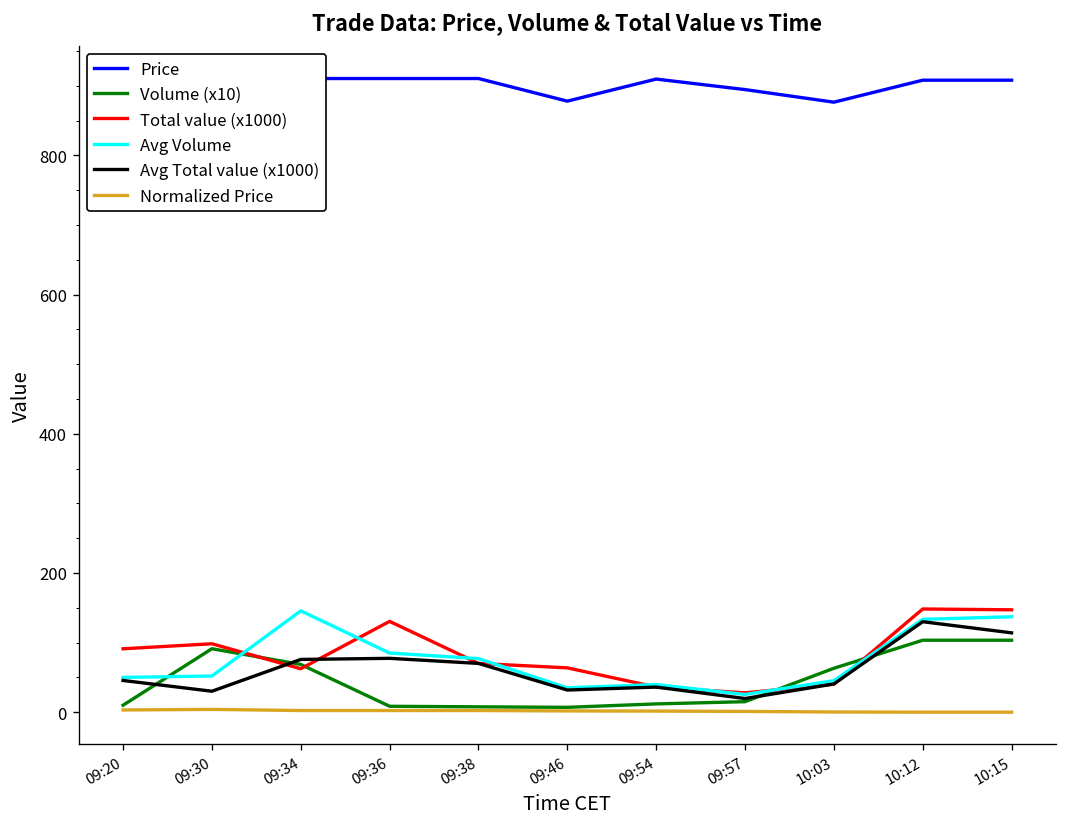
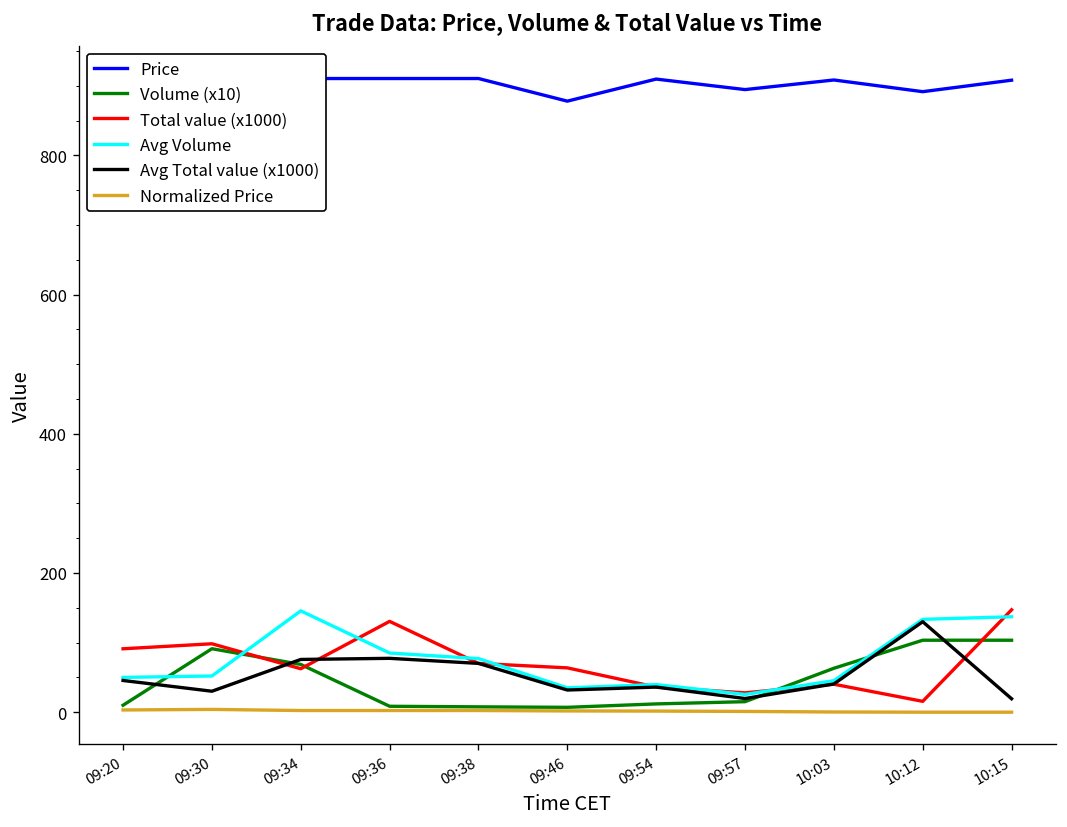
Price, 10:03: 880 -> 910
Price, 10:12: 910 -> 890
Total value (x1000), 10:12: 150 -> 20
Avg Total value (x1000), 10:15: 110 -> 20
